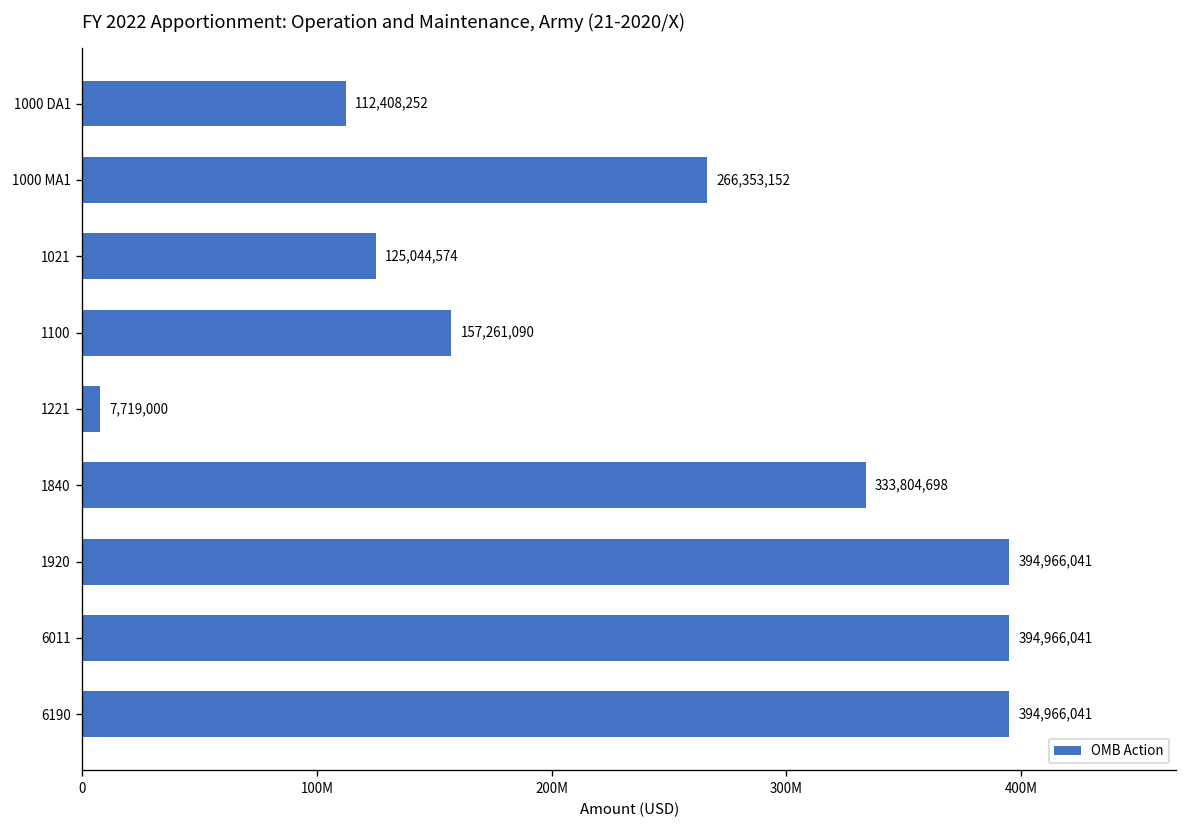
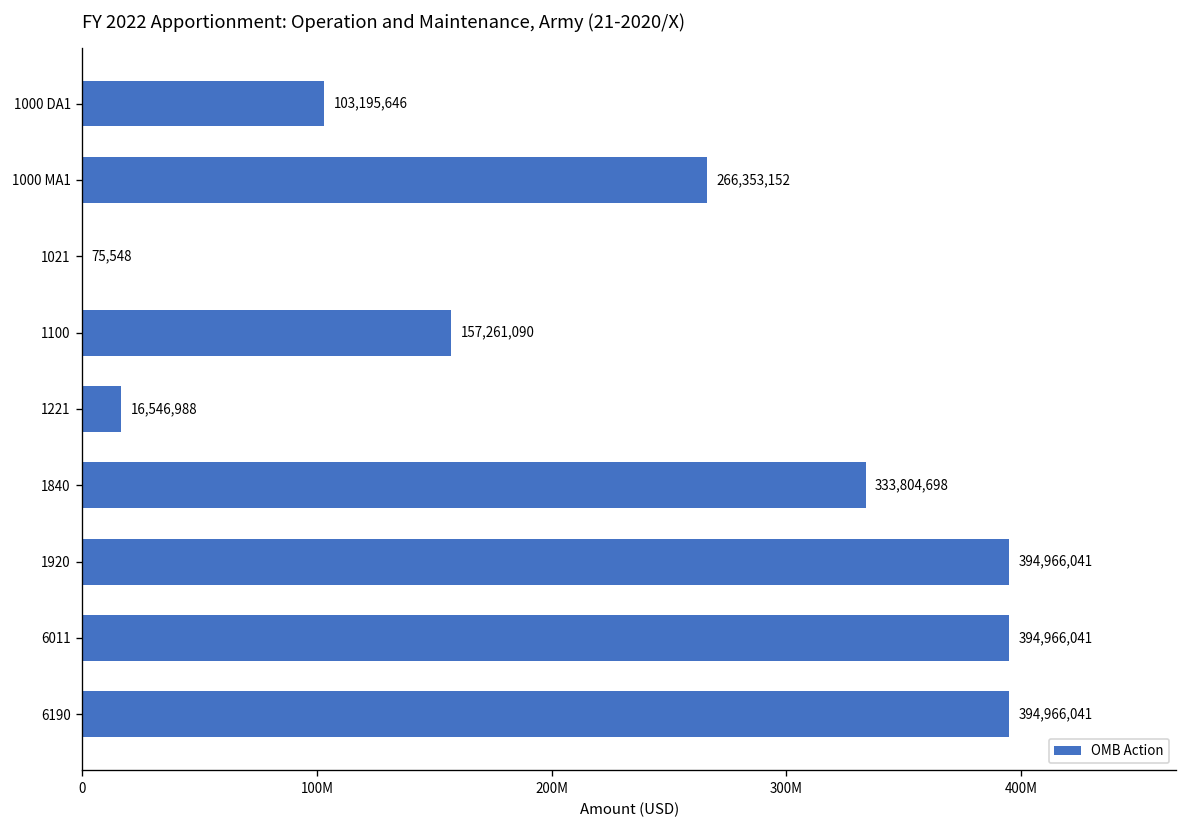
1000 DA1: 112,408,252 -> 103,195,646
1021: 125,044,574 -> 75,548
1221: 7,719,000 -> 16,546,988
